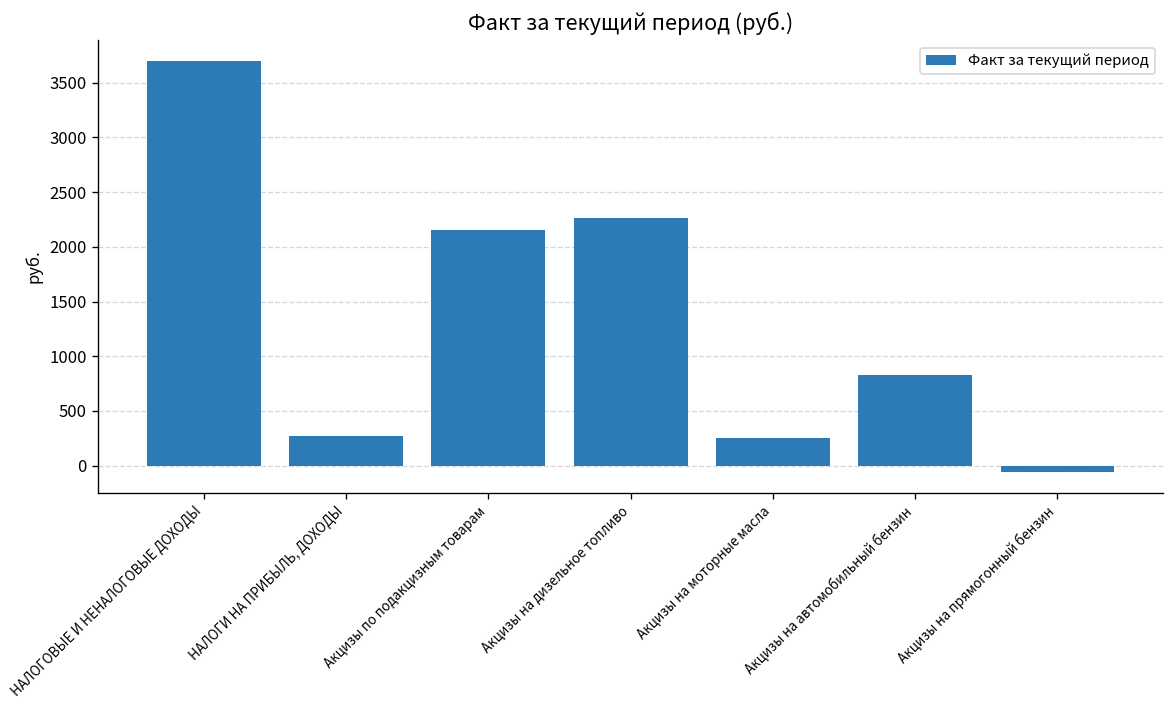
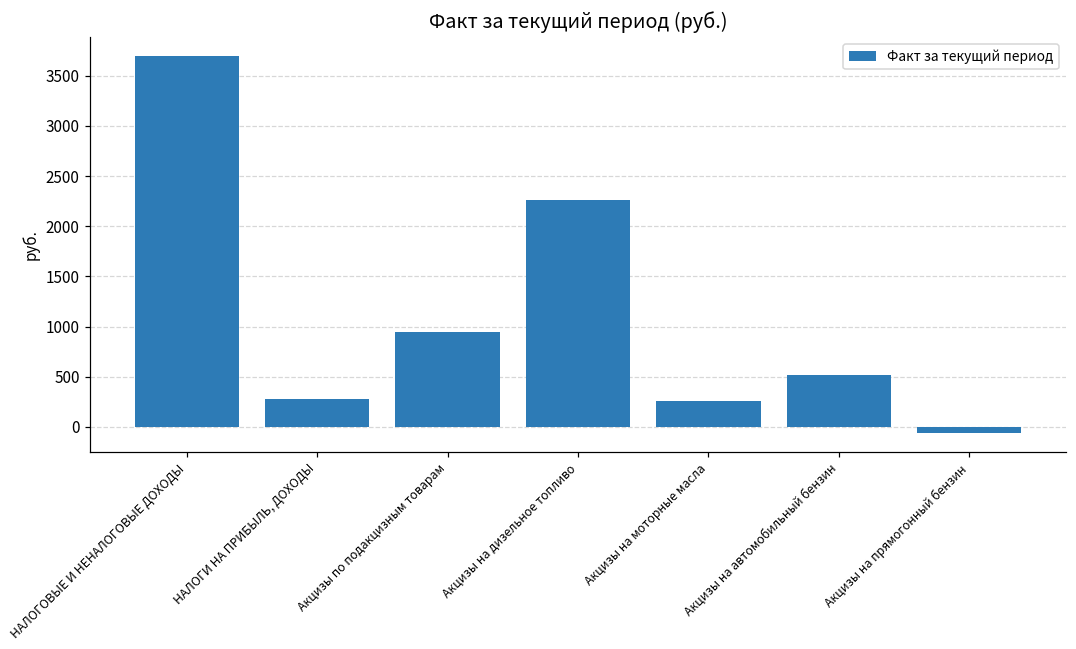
Акцизы по подакцизным товарам: 2200 -> 900
Акцизы на автомобильный бензин: 800 -> 500
